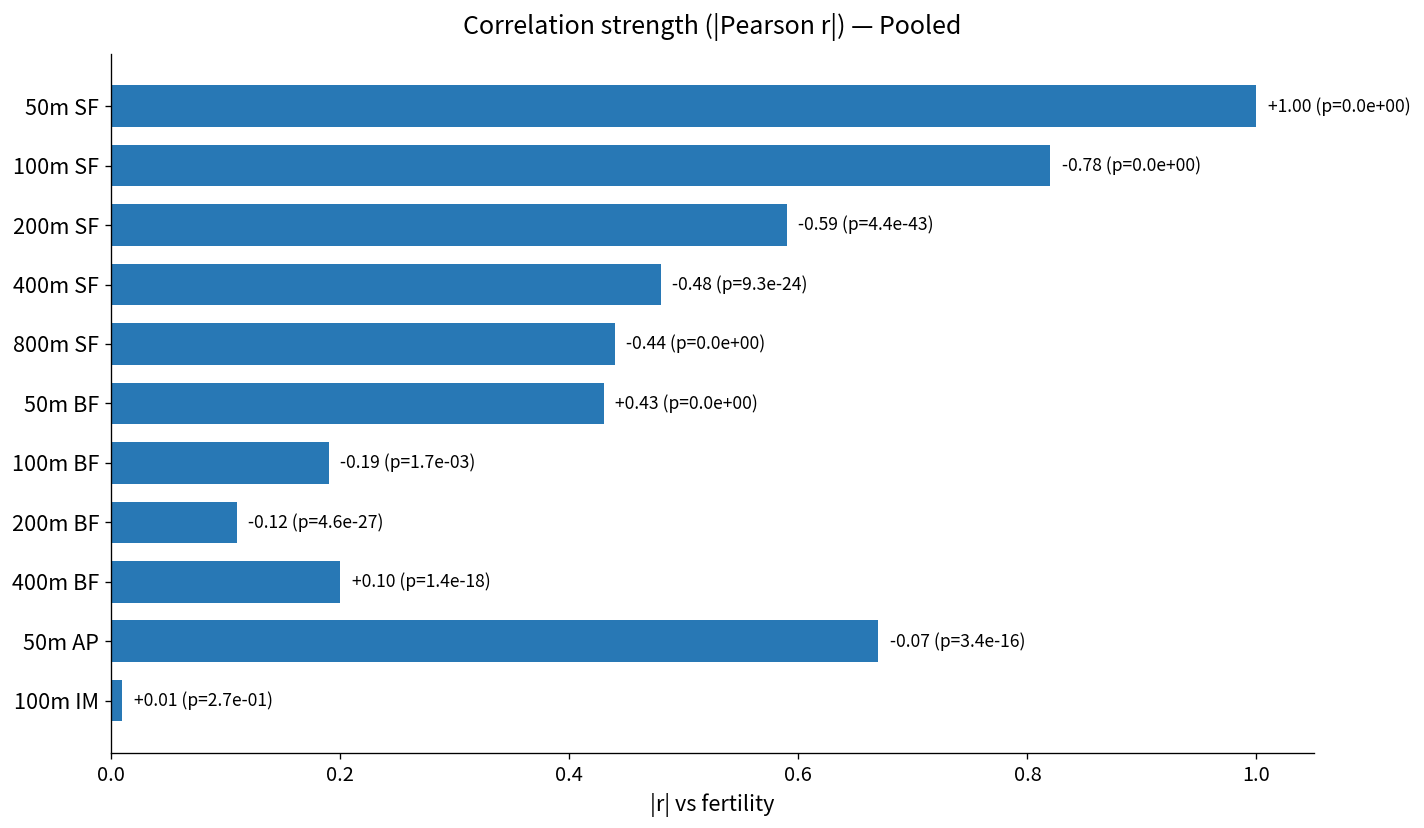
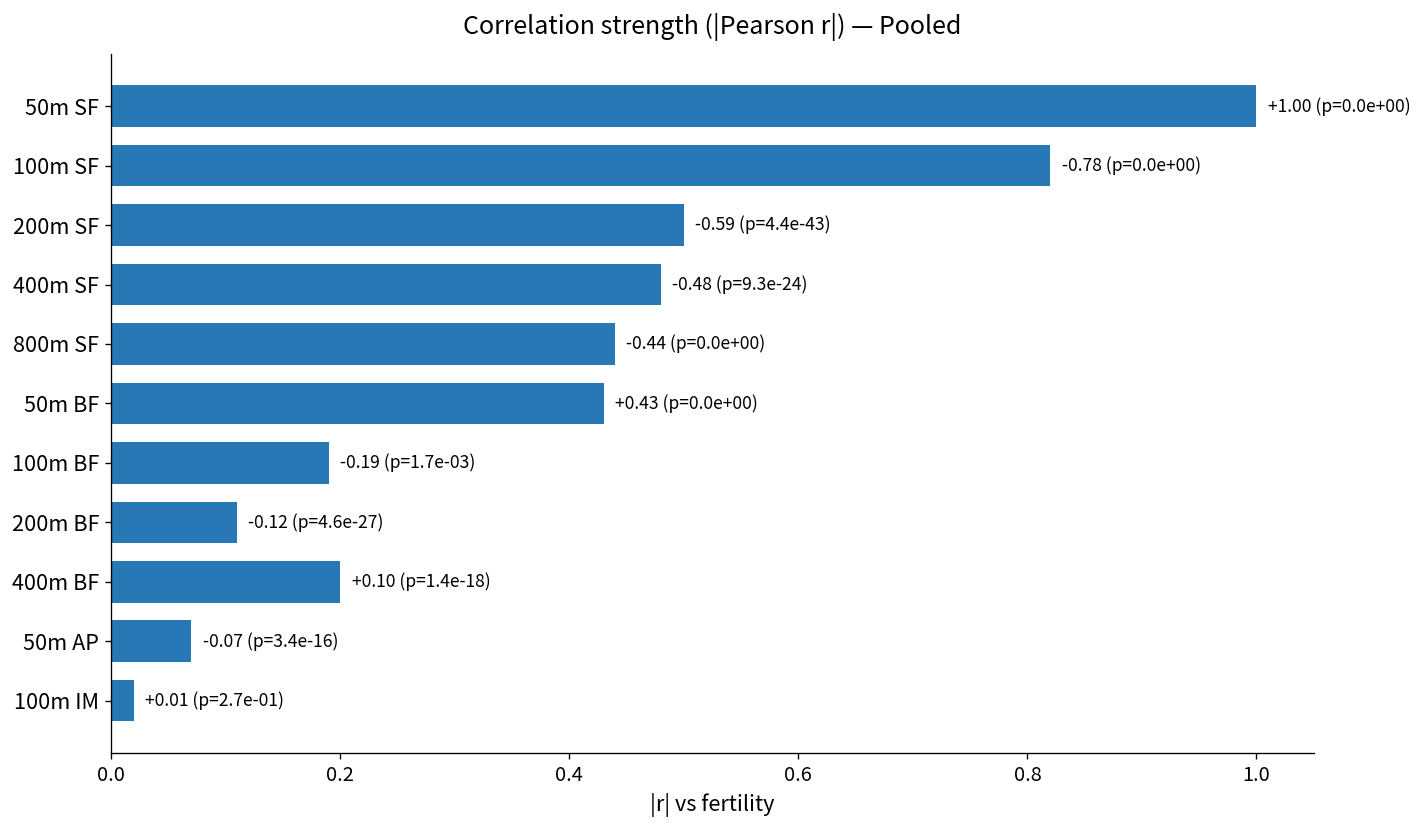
200m SF: 0.59 -> 0.50
50m AP: 0.67 -> 0.07
100m IM: 0.01 -> 0.02
